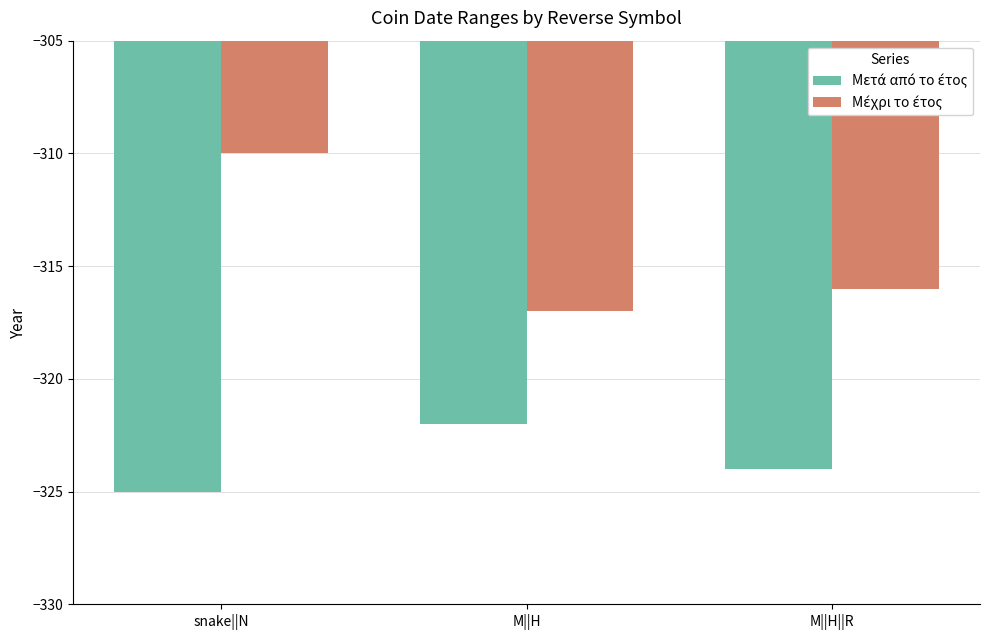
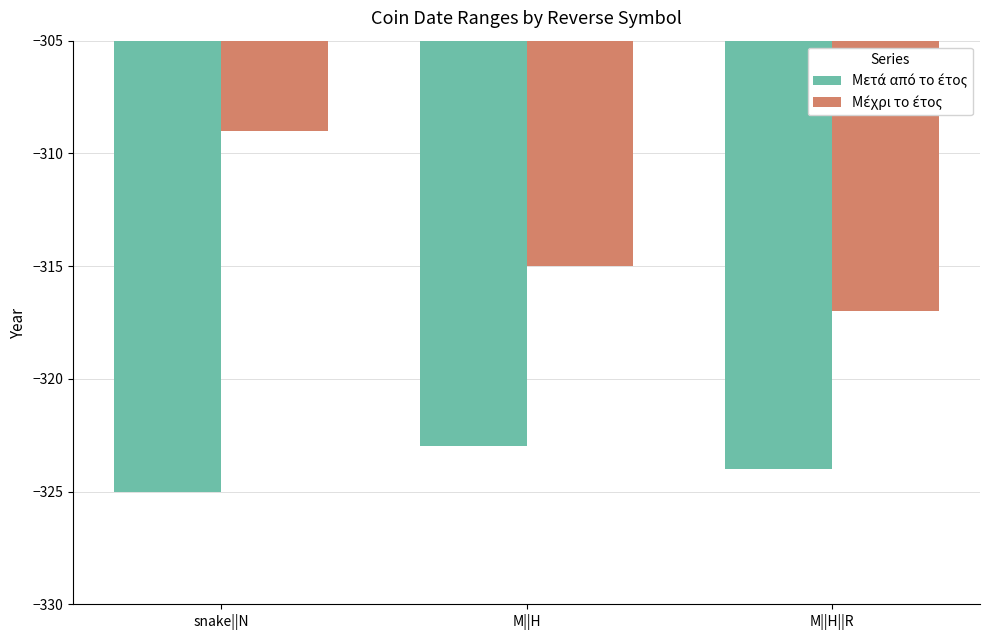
Μέχρι το έτος, snake||N: -310 -> -309
Μετά από το έτος, M||H: -322 -> -323
Μέχρι το έτος, M||H: -317 -> -315
Μέχρι το έτος, M||H||R: -316 -> -317
